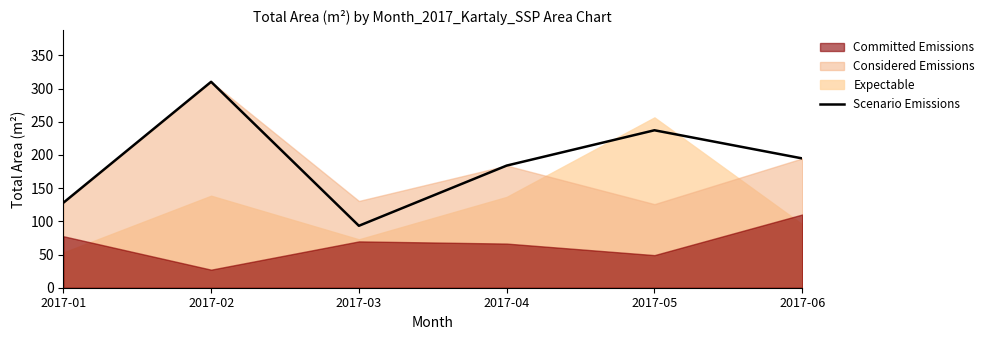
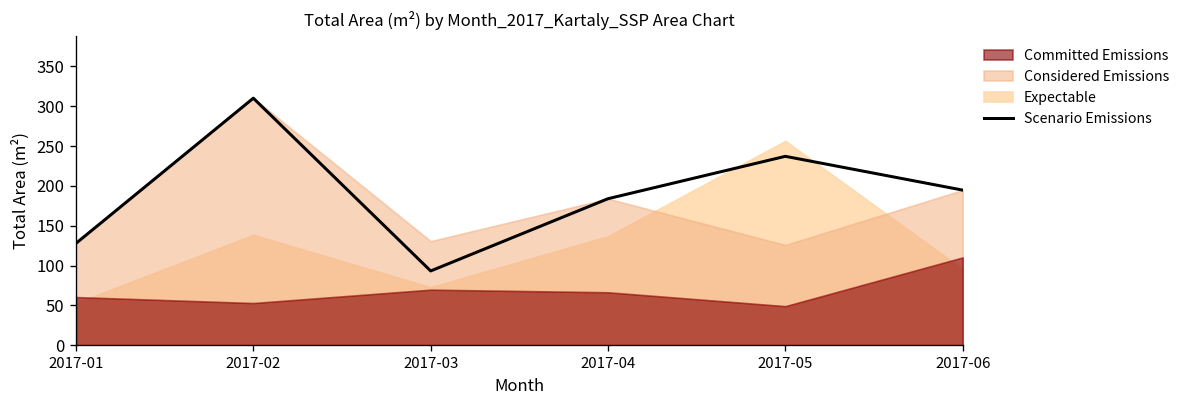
Committed Emissions, 2017-01: 80 -> 60
Committed Emissions, 2017-02: 30 -> 50
